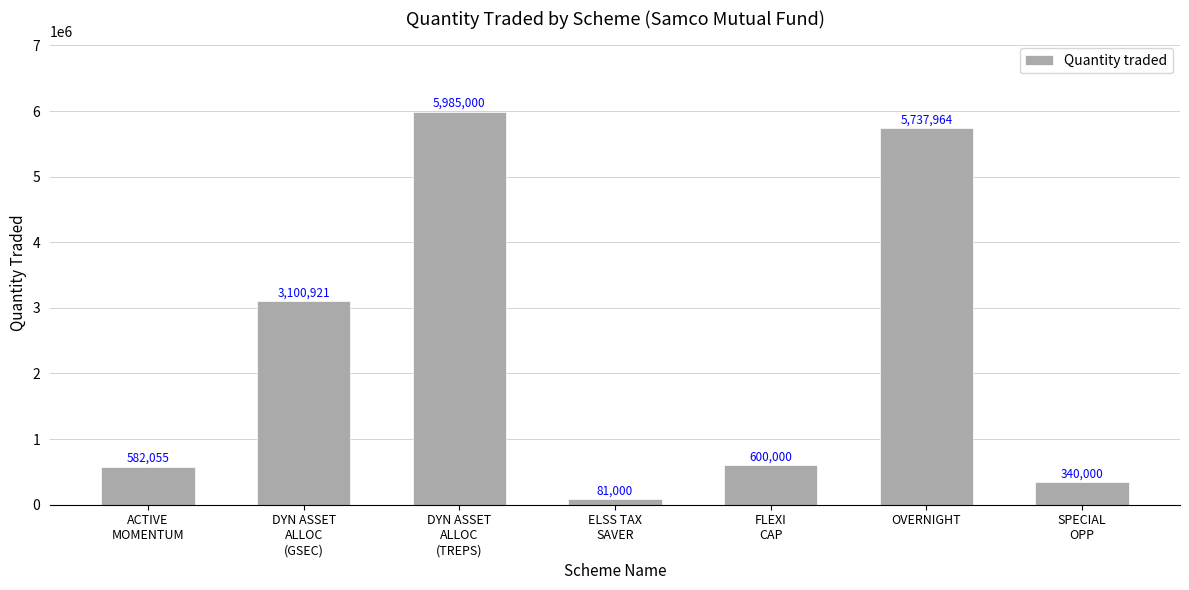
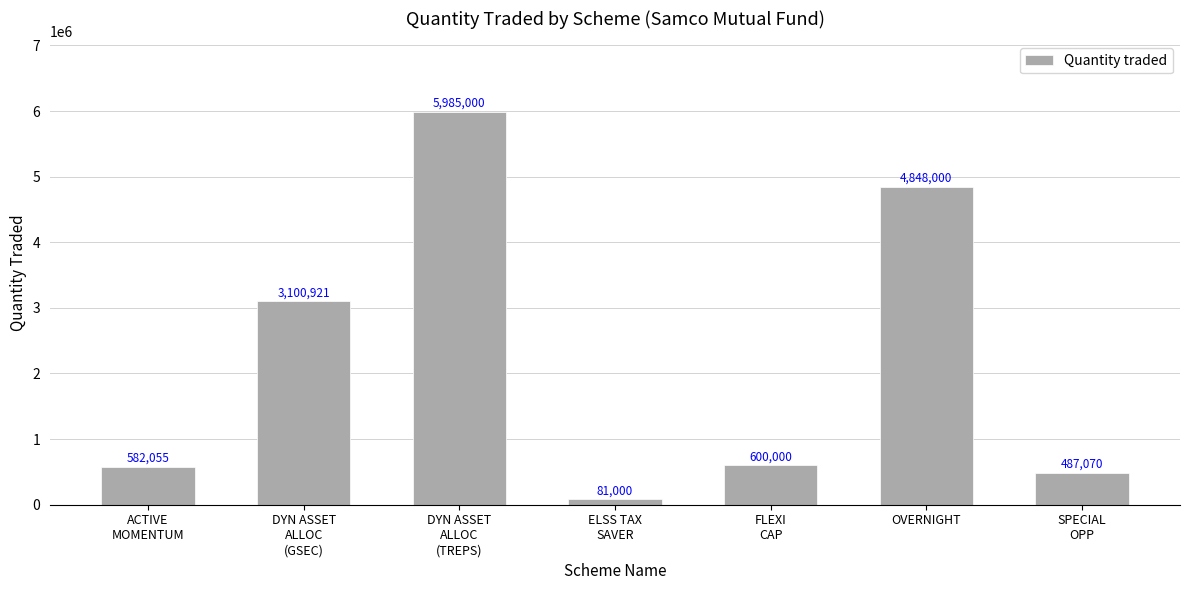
OVERNIGHT: 5,737,964 -> 4,848,000
SPECIAL OPP: 340,000 -> 487,070
